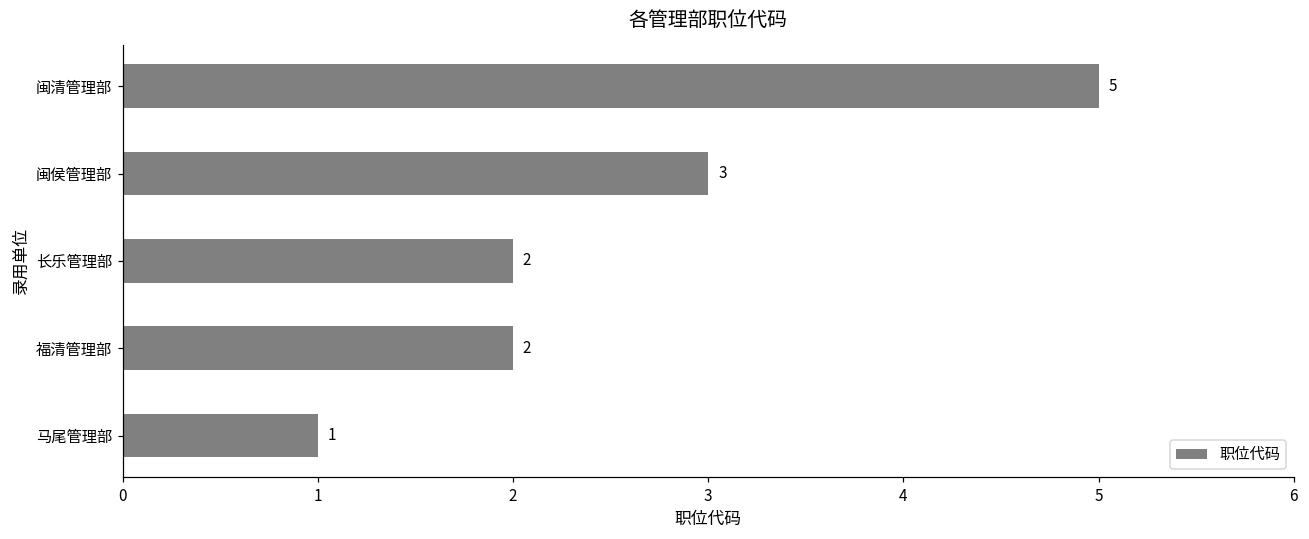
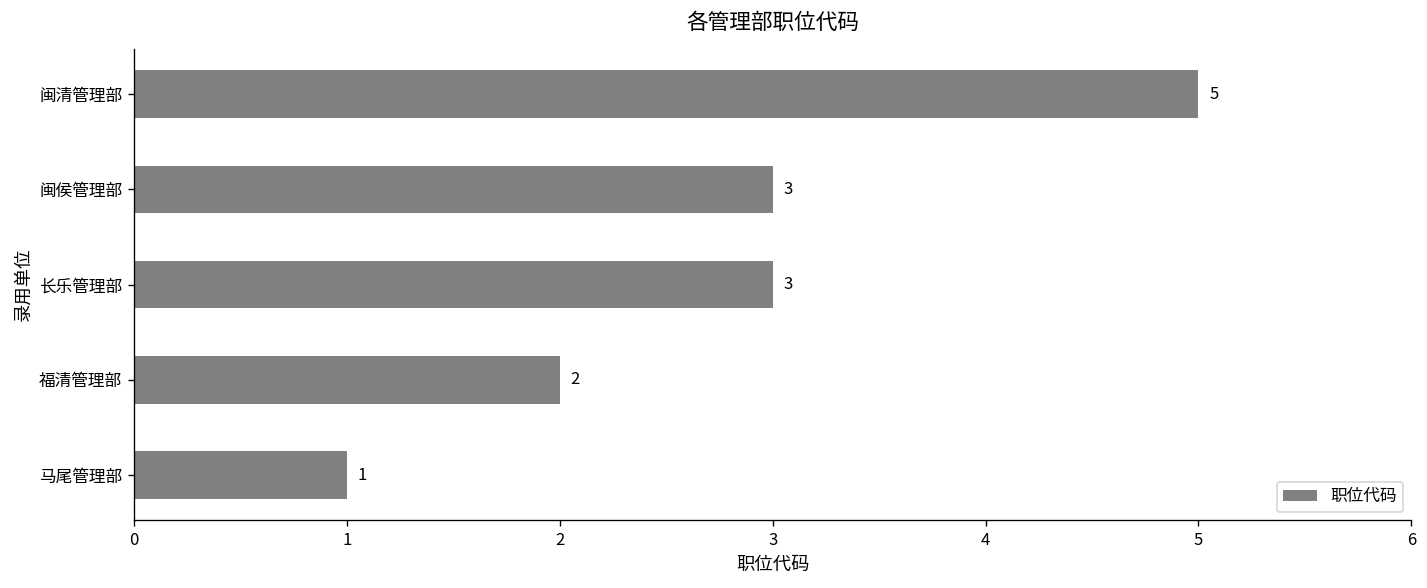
长乐管理部: 2 -> 3
